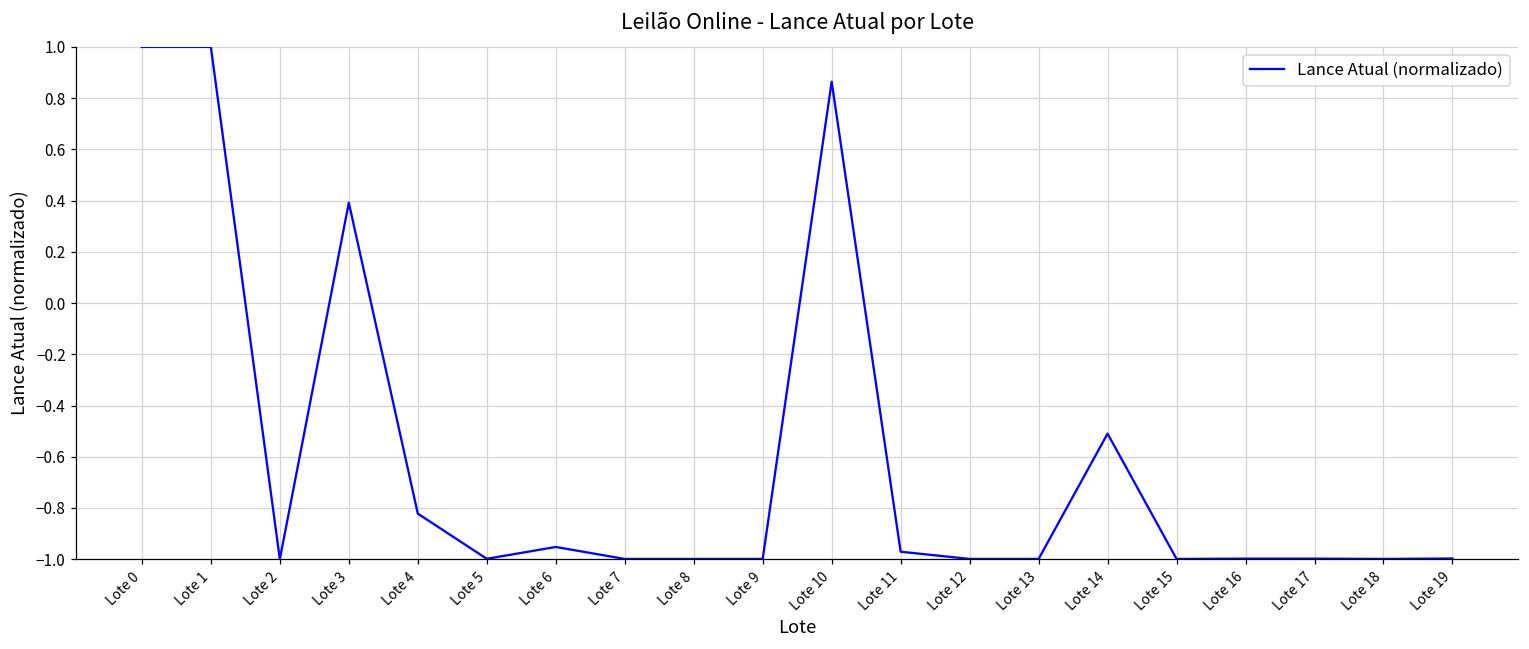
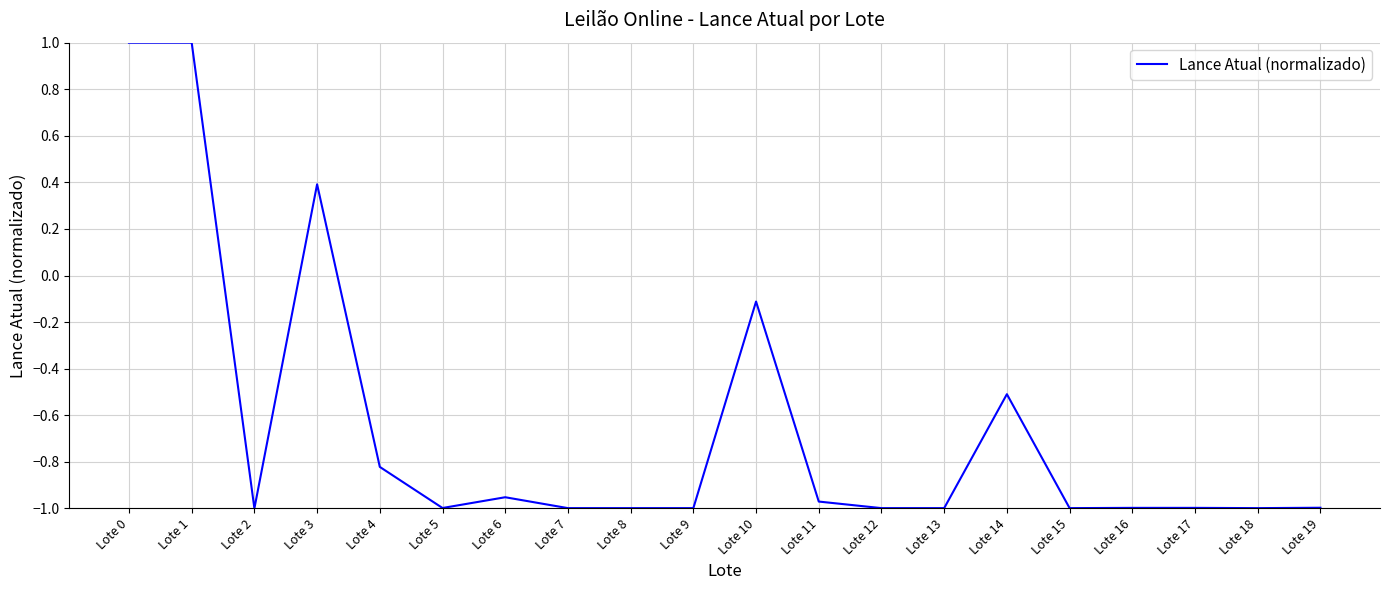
Lote 10: 0.86 -> -0.11
